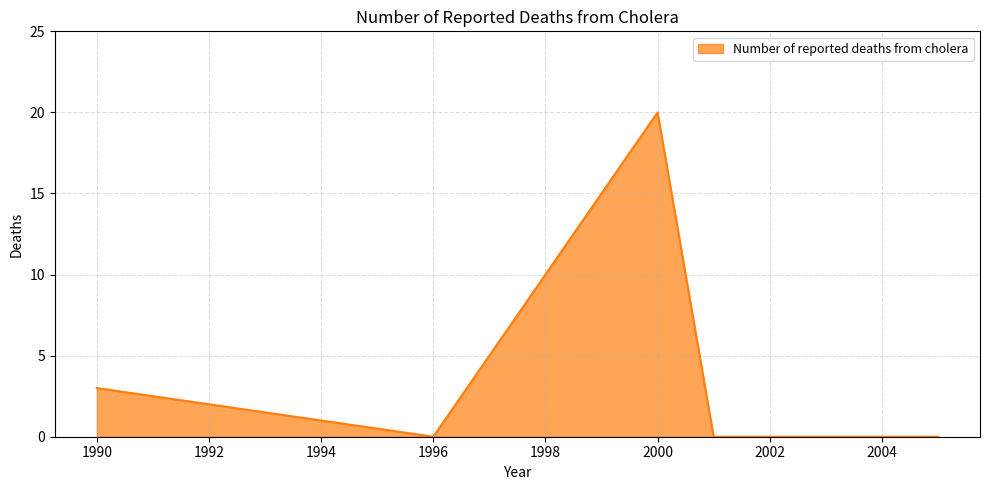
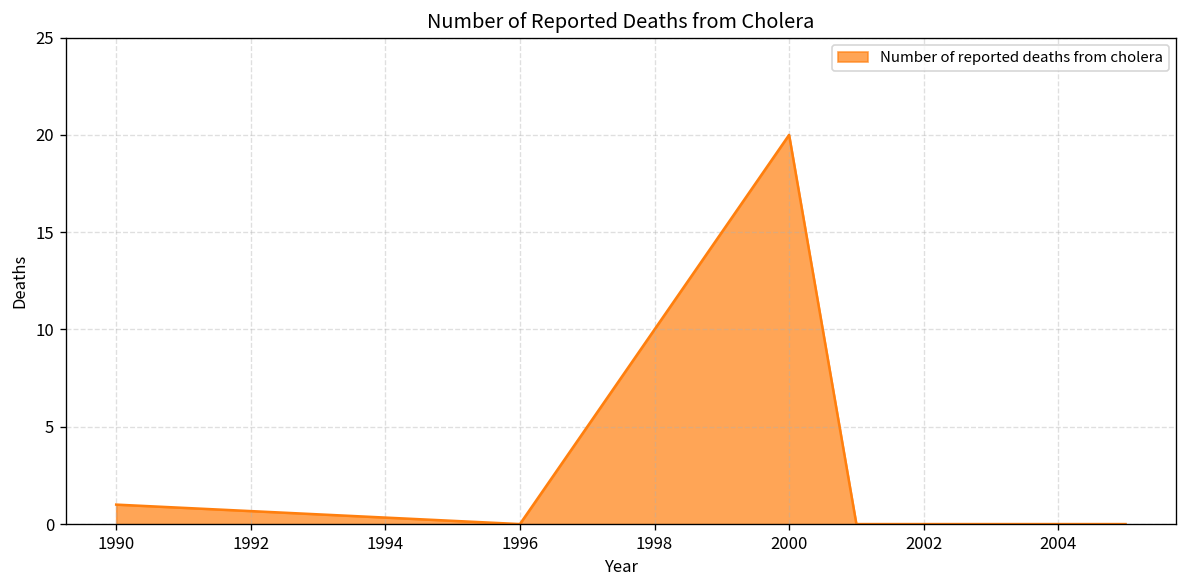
1990: 3 -> 1
